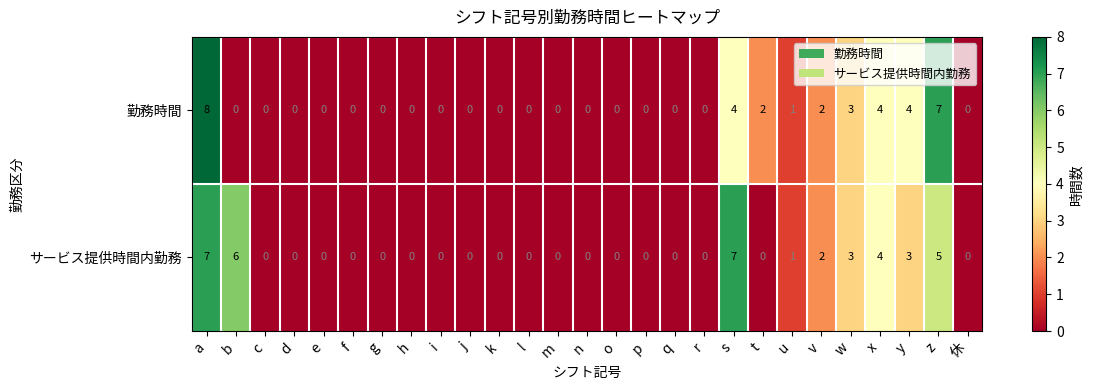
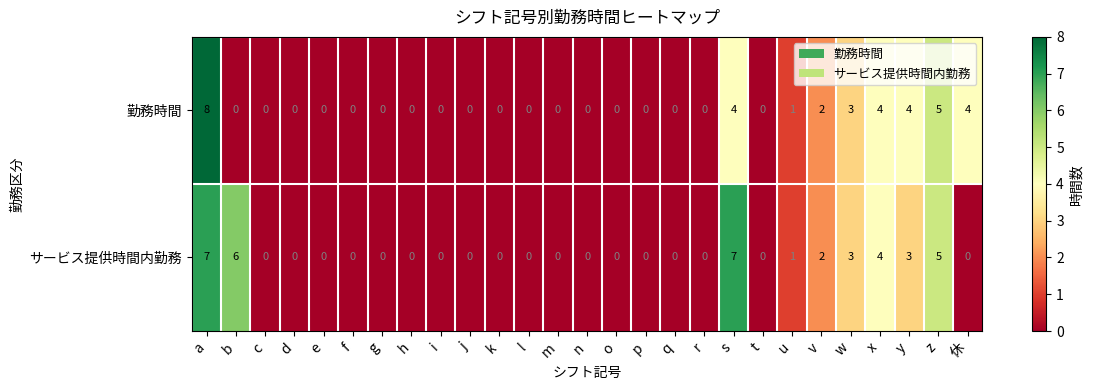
勤務時間, t: 2 -> 0
勤務時間, z: 7 -> 5
勤務時間, 休: 0 -> 4
